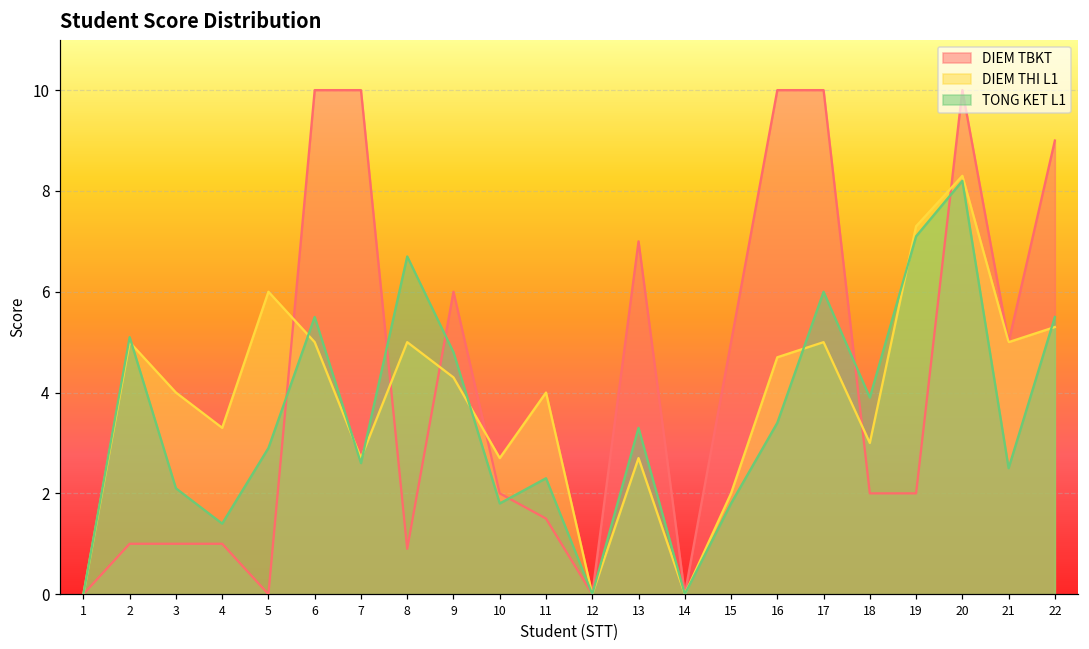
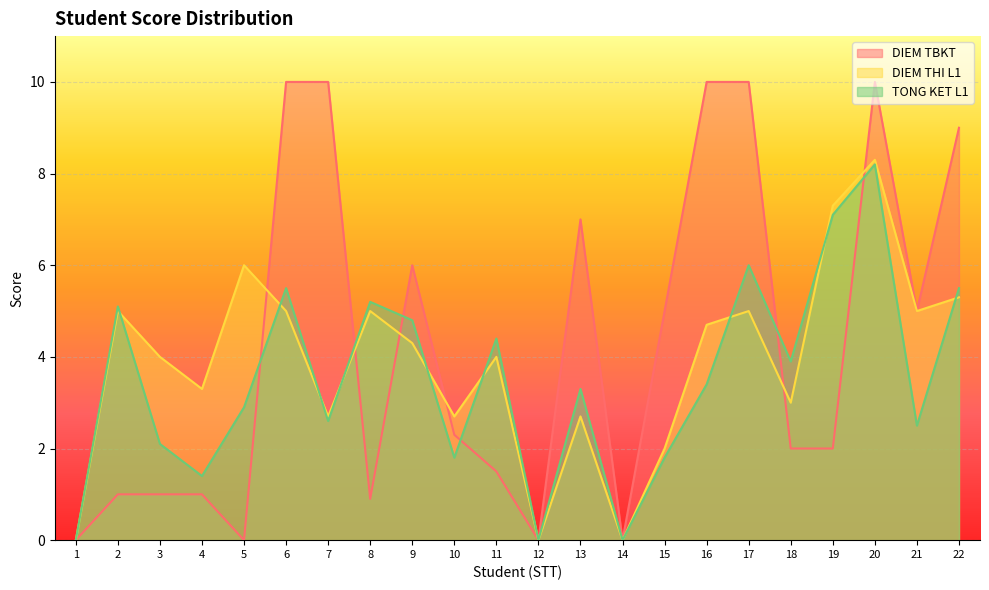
TONG KET L1, 8: 6.7 -> 5.2
DIEM TBKT, 10: 2.0 -> 2.3
TONG KET L1, 11: 2.3 -> 4.4
